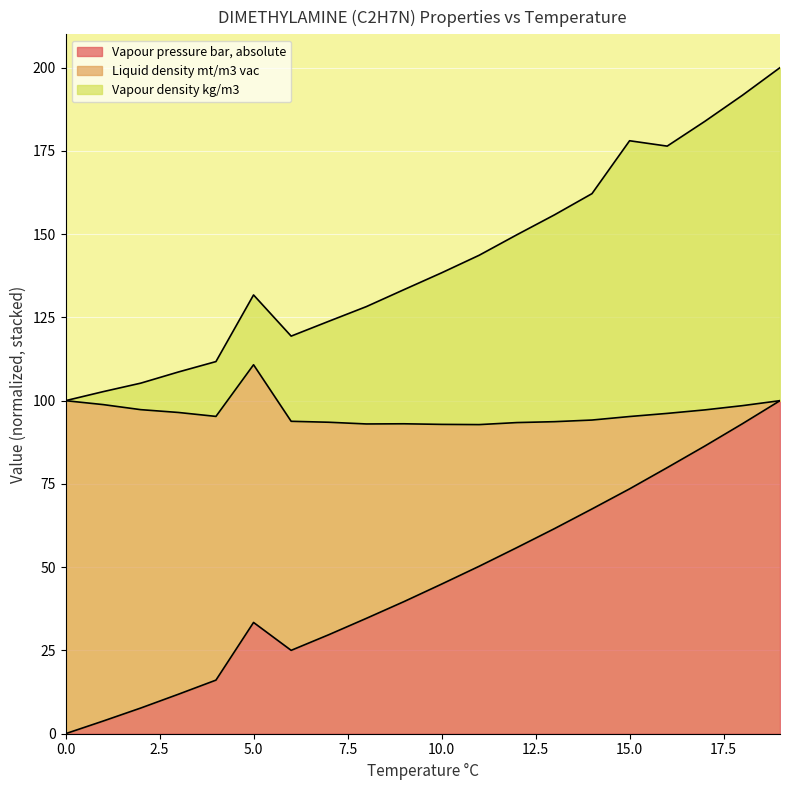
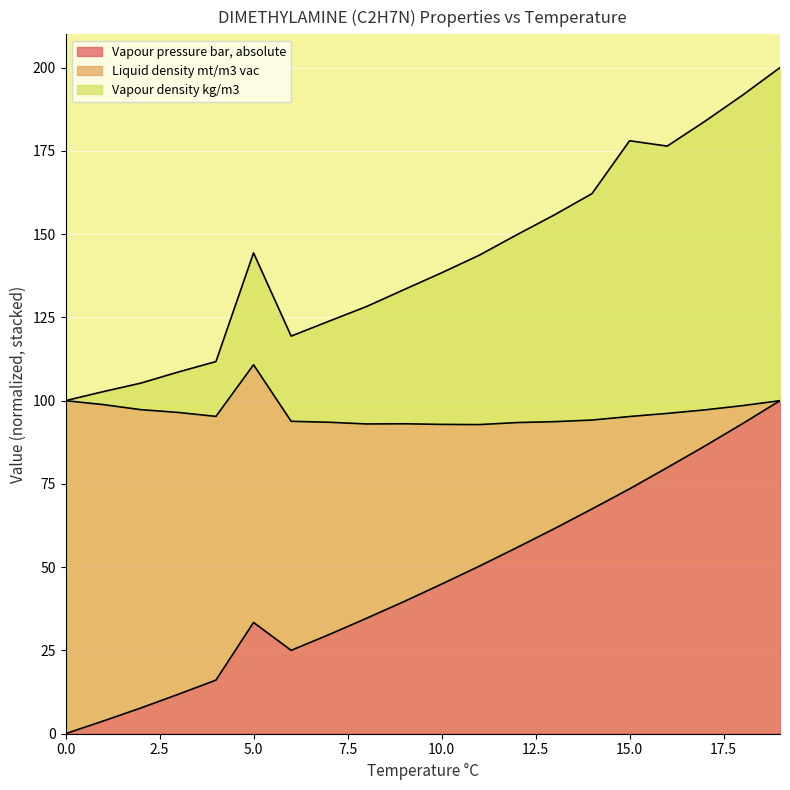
Vapour density kg/m3, 5.0: 21 -> 34
